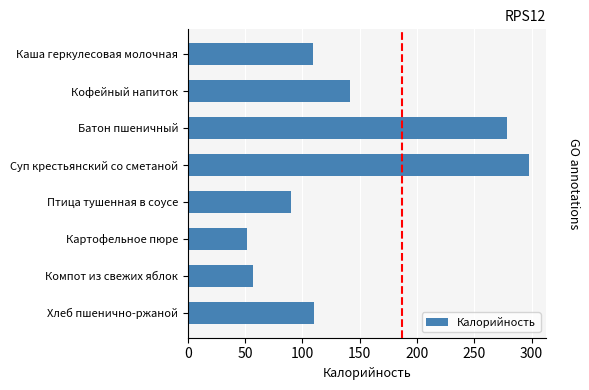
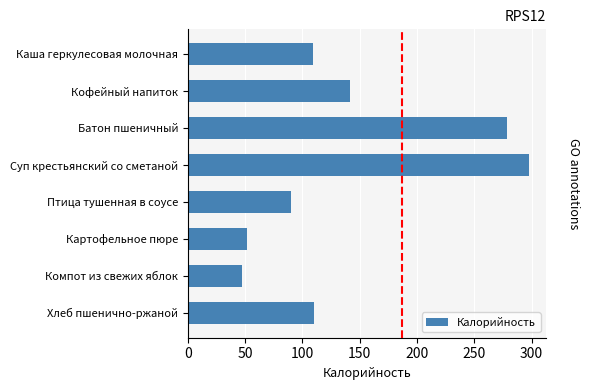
Компот из свежих яблок: 57 -> 47
